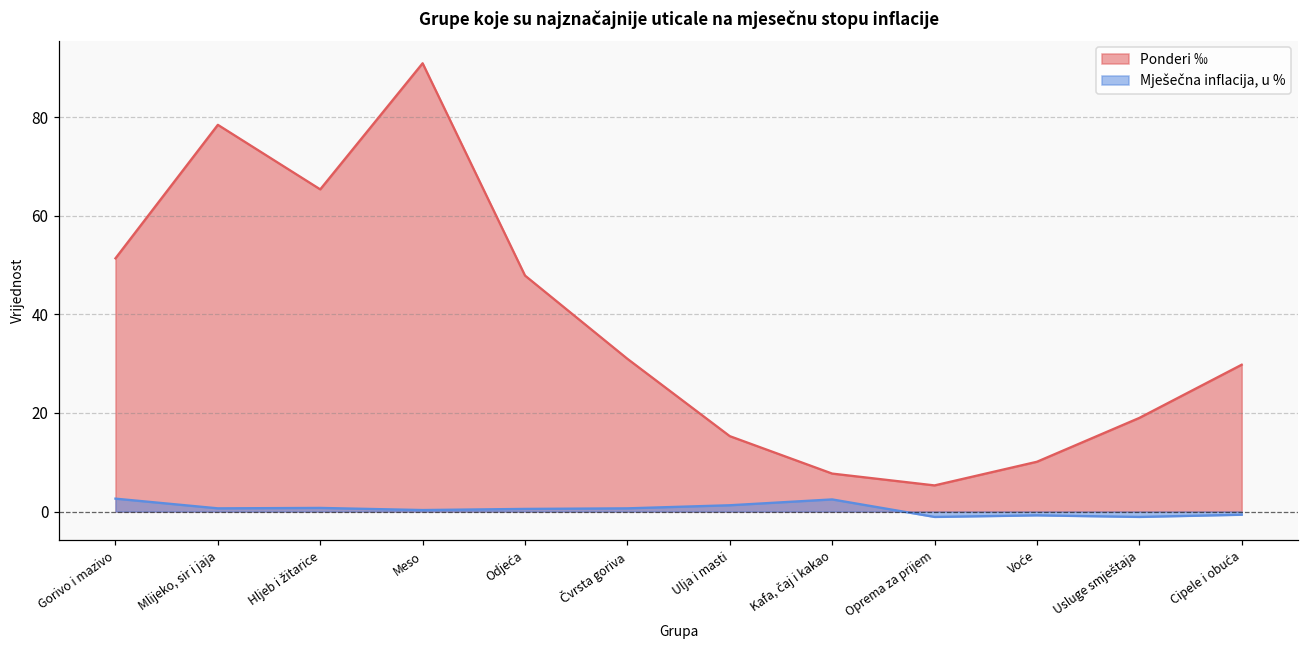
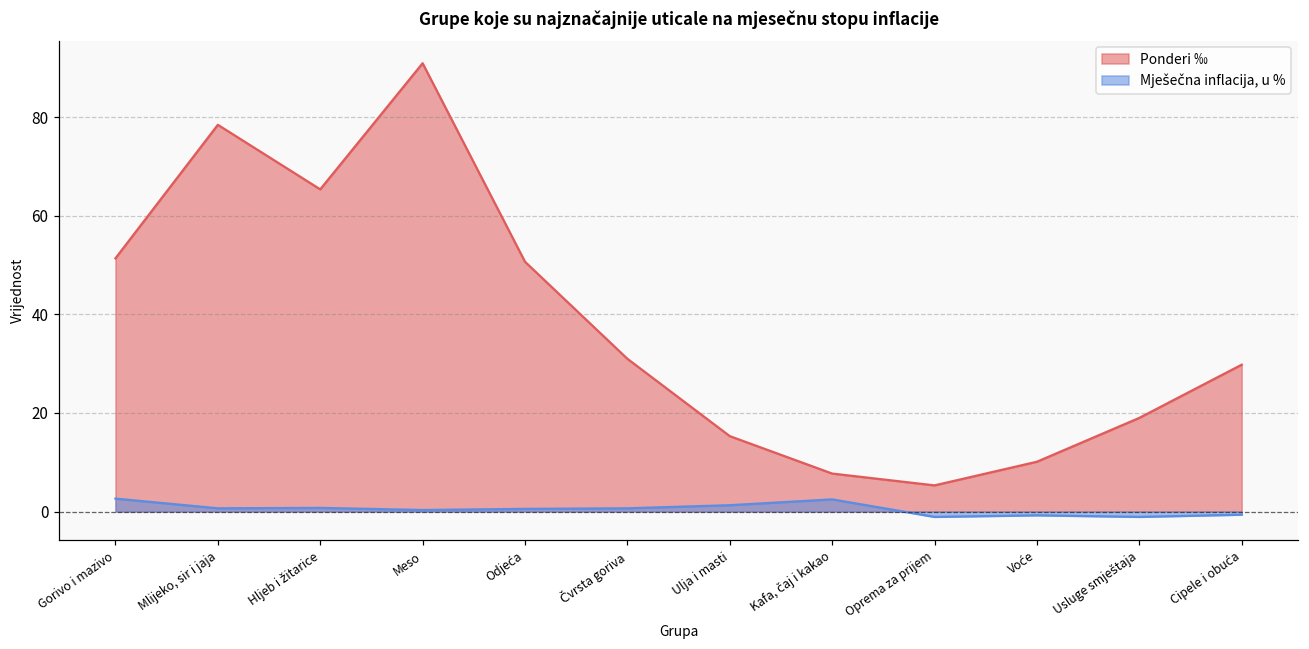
Ponderi ‰, Odjeća: 48 -> 51
